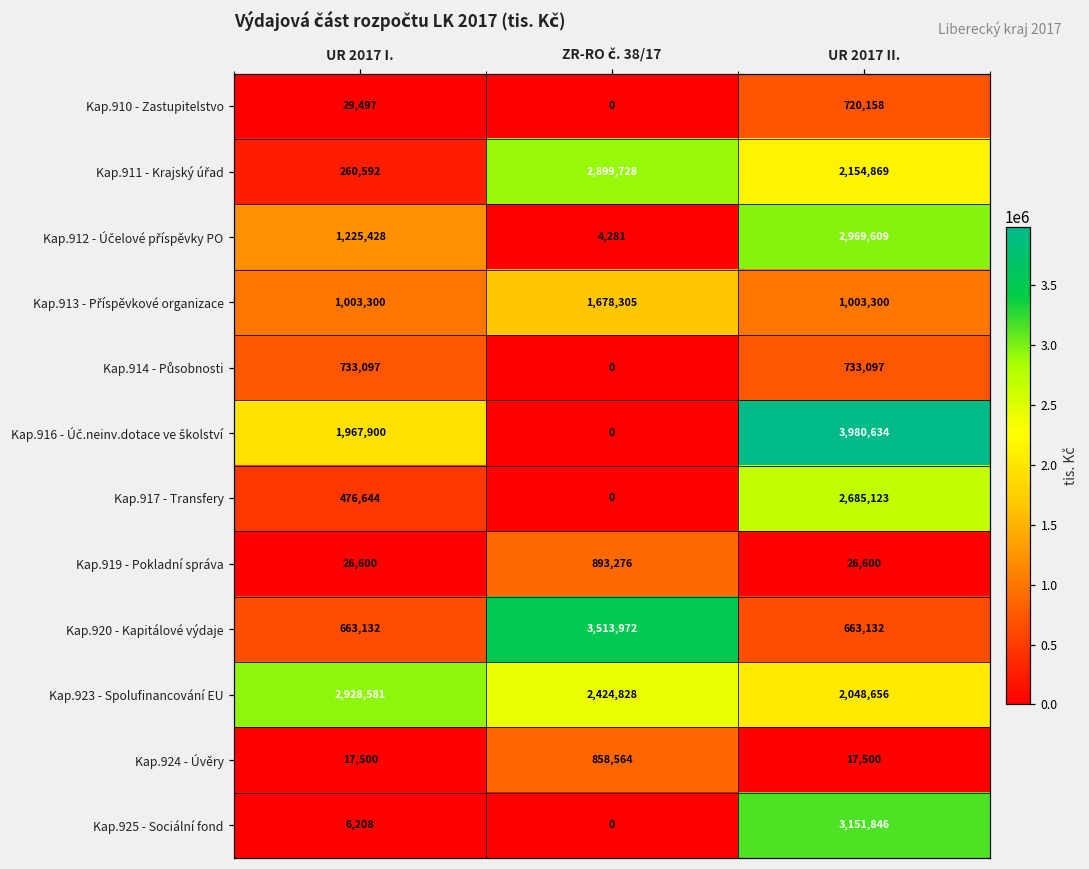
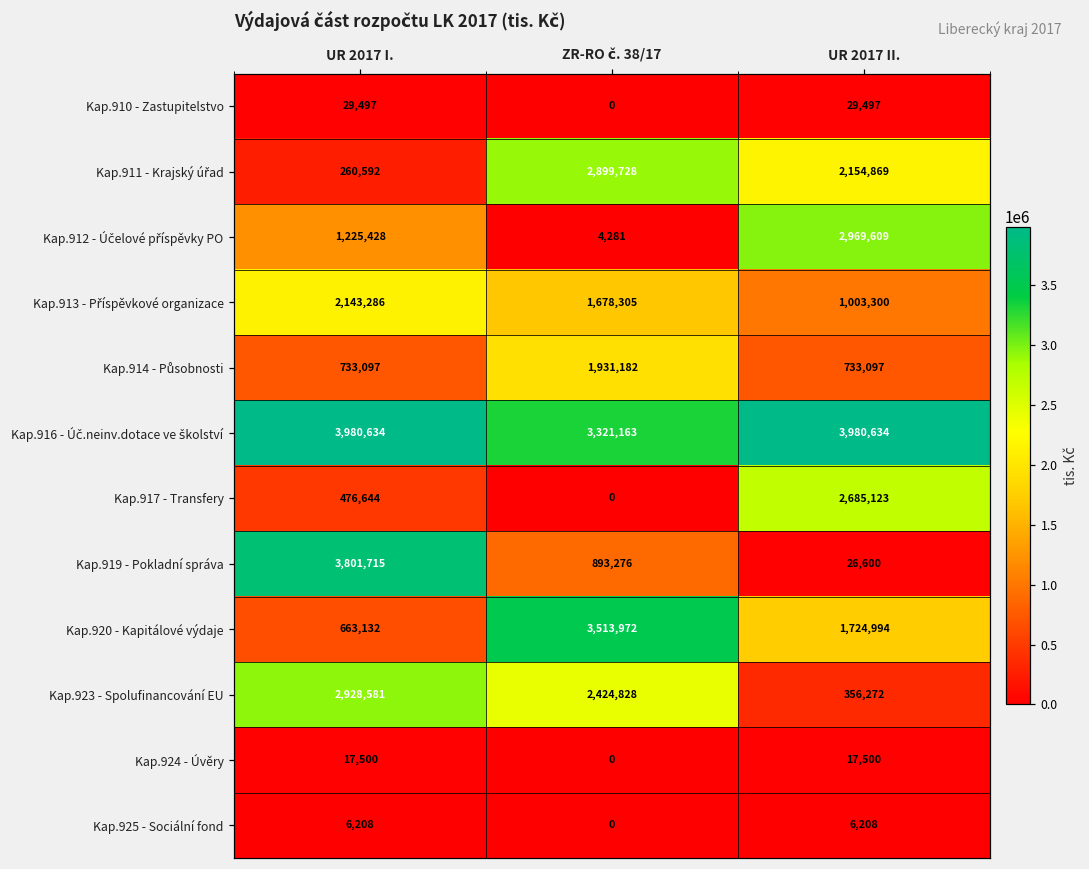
Kap.910 - Zastupitelstvo, UR 2017 II.: 720,158 -> 29,497
Kap.913 - Příspěvkové organizace, UR 2017 I.: 1,003,300 -> 2,143,286
Kap.914 - Působnosti, ZR-RO č. 38/17: 0 -> 1,931,182
Kap.916 - Úč.neinv.dotace ve školství, UR 2017 I.: 1,967,900 -> 3,980,634
Kap.916 - Úč.neinv.dotace ve školství, ZR-RO č. 38/17: 0 -> 3,321,163
Kap.919 - Pokladní správa, UR 2017 I.: 26,600 -> 3,801,715
Kap.920 - Kapitálové výdaje, UR 2017 II.: 663,132 -> 1,724,994
Kap.923 - Spolufinancování EU, UR 2017 II.: 2,048,656 -> 356,272
Kap.924 - Úvěry, ZR-RO č. 38/17: 858,564 -> 0
Kap.925 - Sociální fond, UR 2017 II.: 3,151,846 -> 6,208
